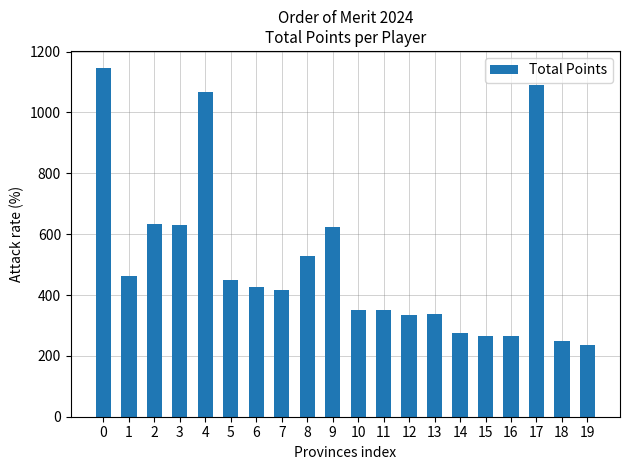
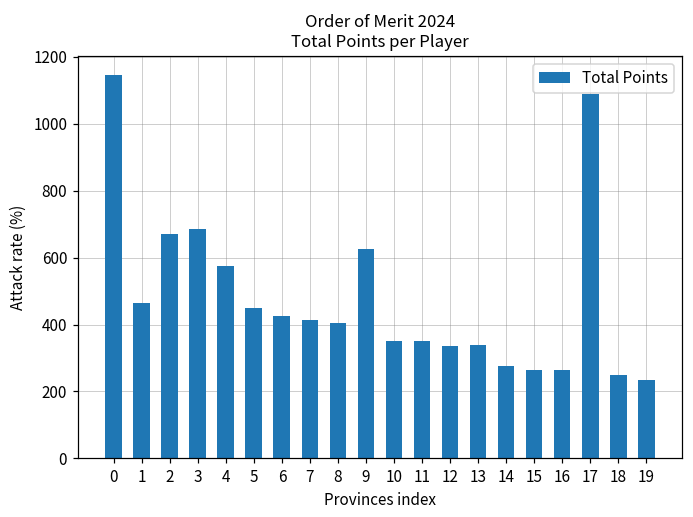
2: 640 -> 670
3: 630 -> 690
4: 1070 -> 580
8: 530 -> 410
